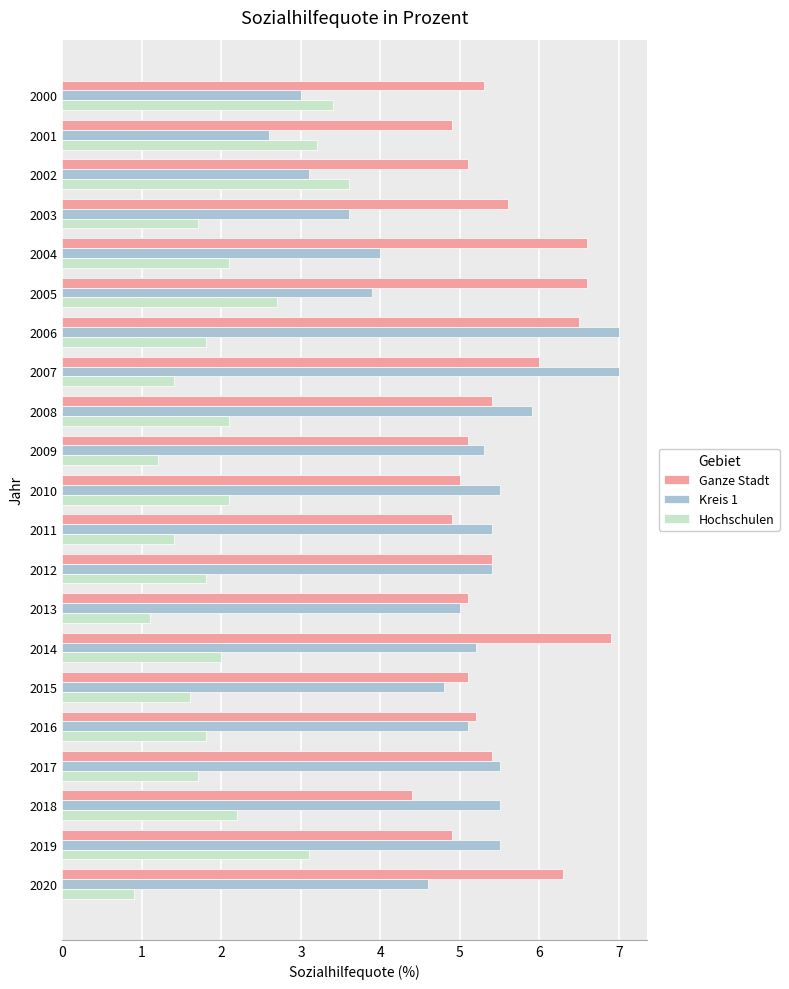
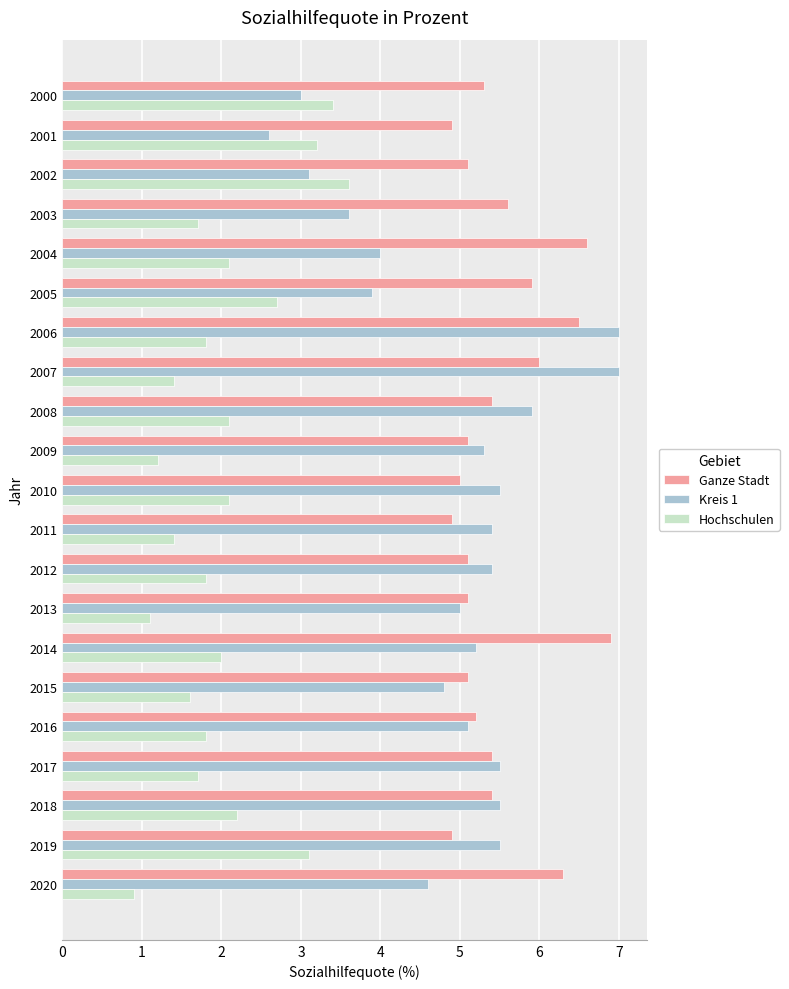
Ganze Stadt, 2005: 6.6 -> 5.9
Ganze Stadt, 2012: 5.4 -> 5.1
Ganze Stadt, 2018: 4.4 -> 5.4
